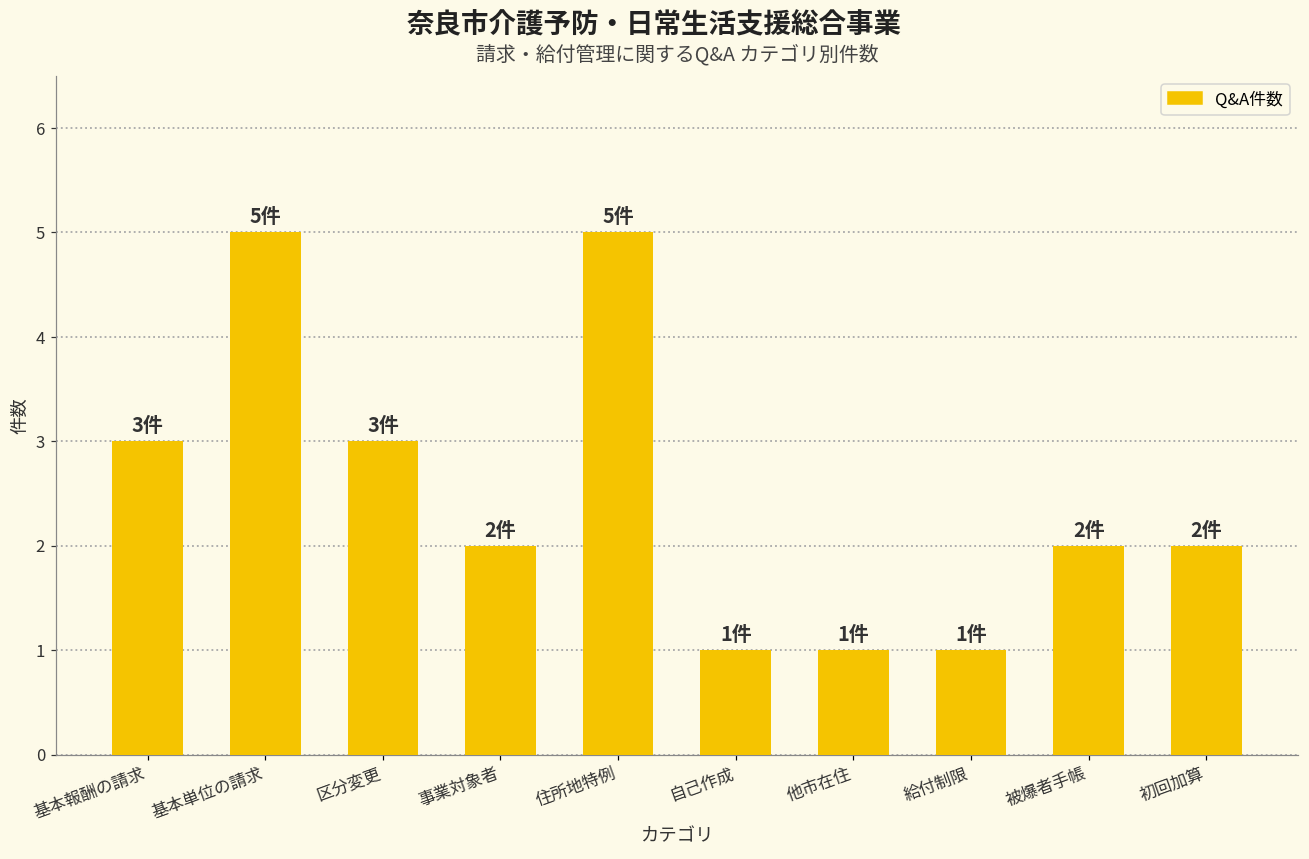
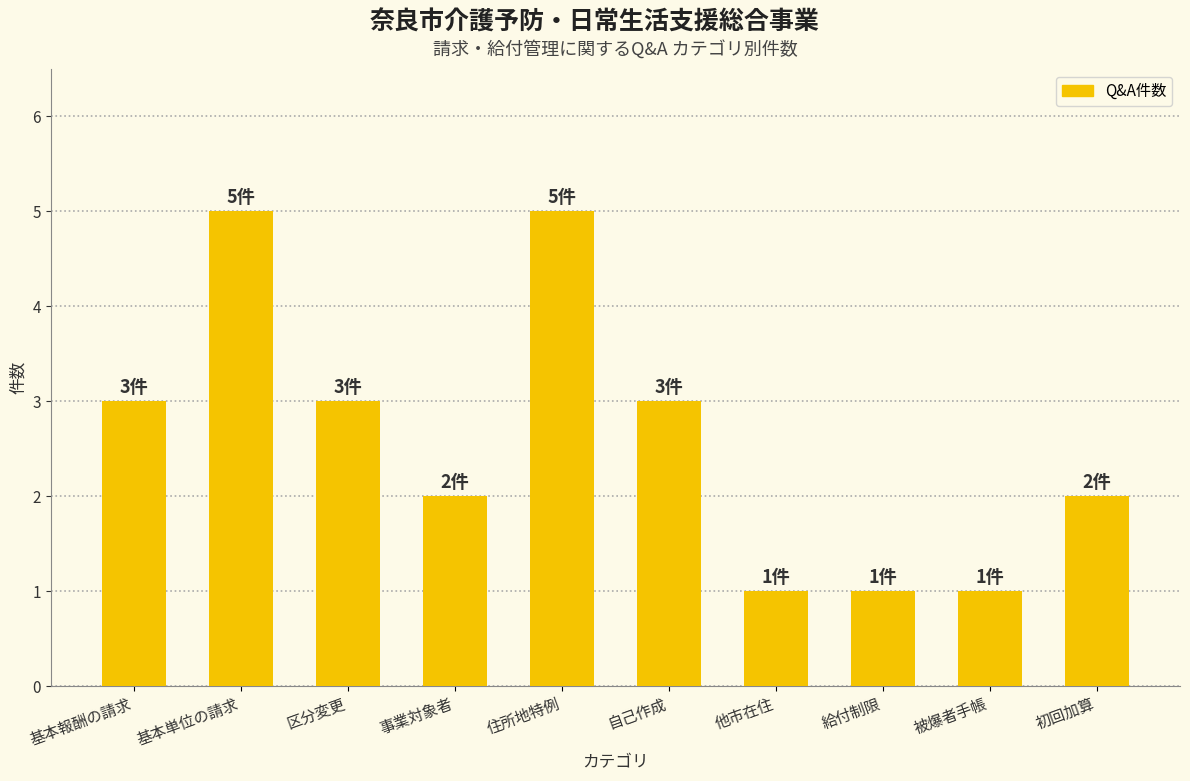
自己作成: 1件 -> 3件
被爆者手帳: 2件 -> 1件
